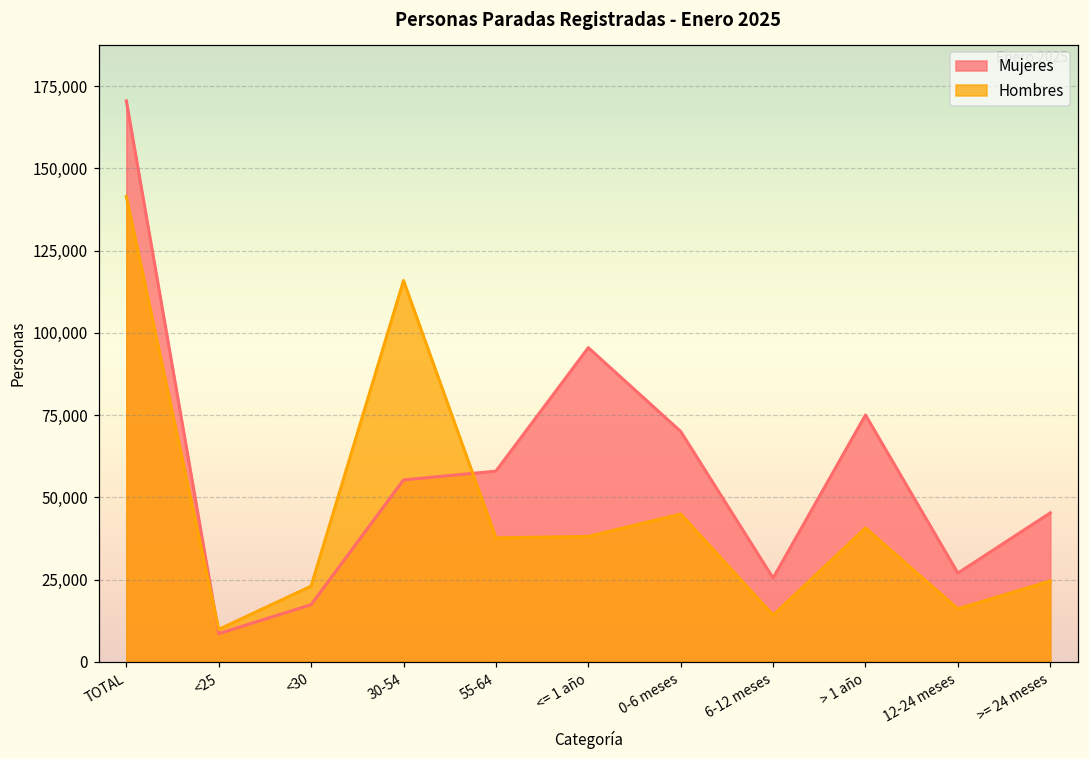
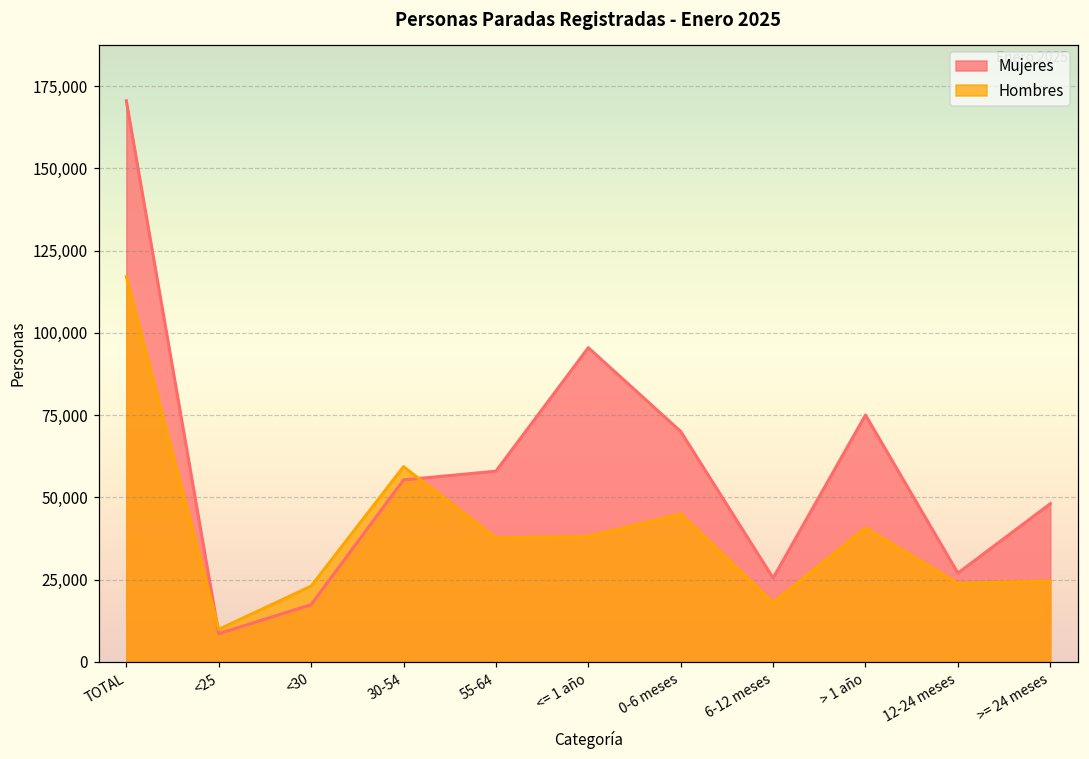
Hombres, TOTAL: 141,000 -> 117,000
Hombres, 30-54: 116,000 -> 59,000
Hombres, 6-12 meses: 14,000 -> 18,000
Hombres, 12-24 meses: 16,000 -> 24,000
Mujeres, >= 24 meses: 45,000 -> 48,000
